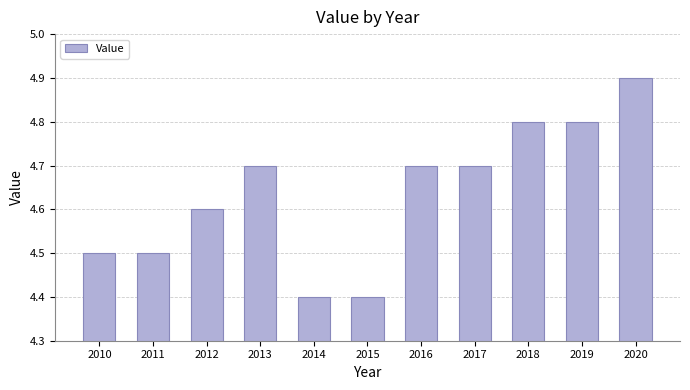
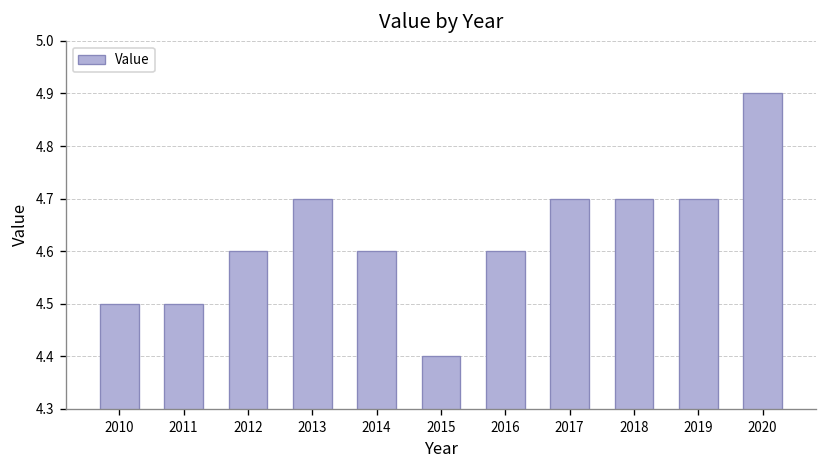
2014: 4.4 -> 4.6
2016: 4.7 -> 4.6
2018: 4.8 -> 4.7
2019: 4.8 -> 4.7
